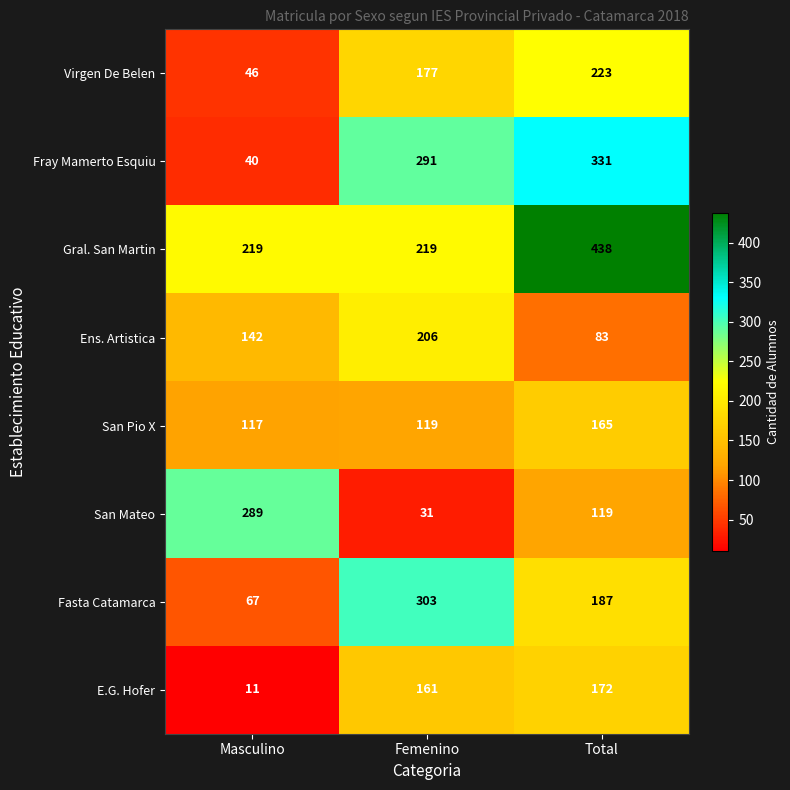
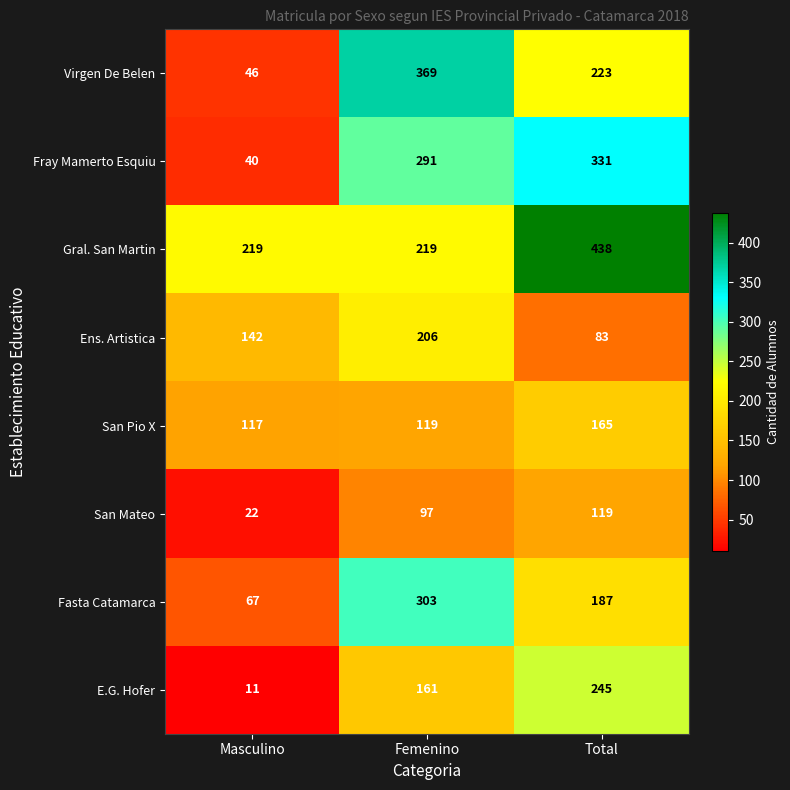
Virgen De Belen, Femenino: 177 -> 369
San Mateo, Masculino: 289 -> 22
San Mateo, Femenino: 31 -> 97
E.G. Hofer, Total: 172 -> 245
